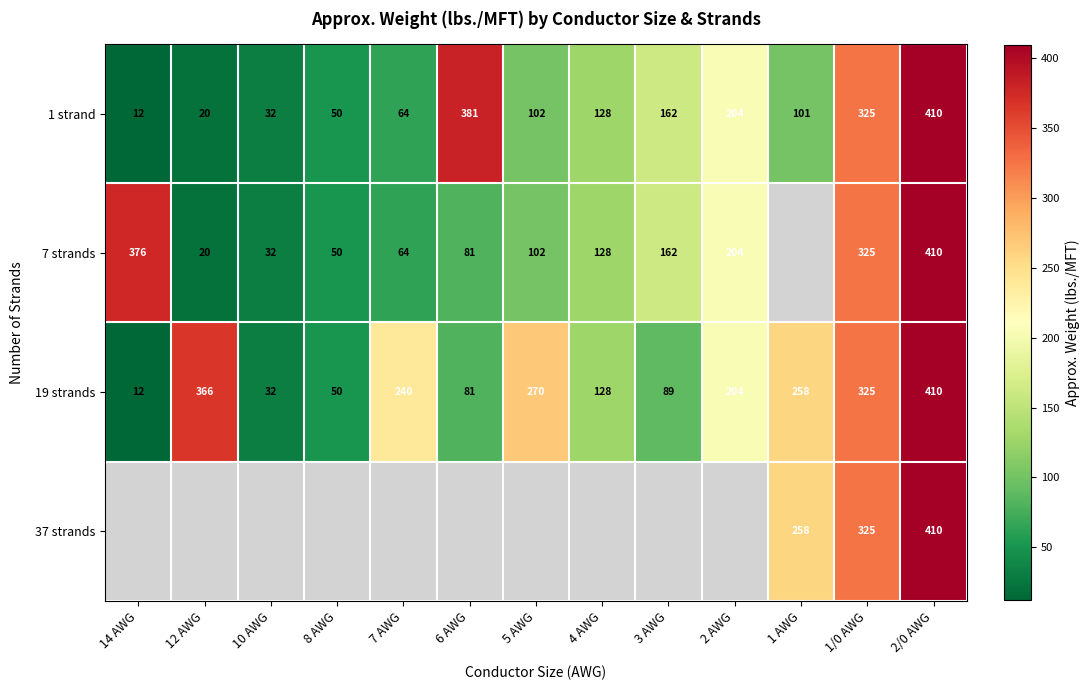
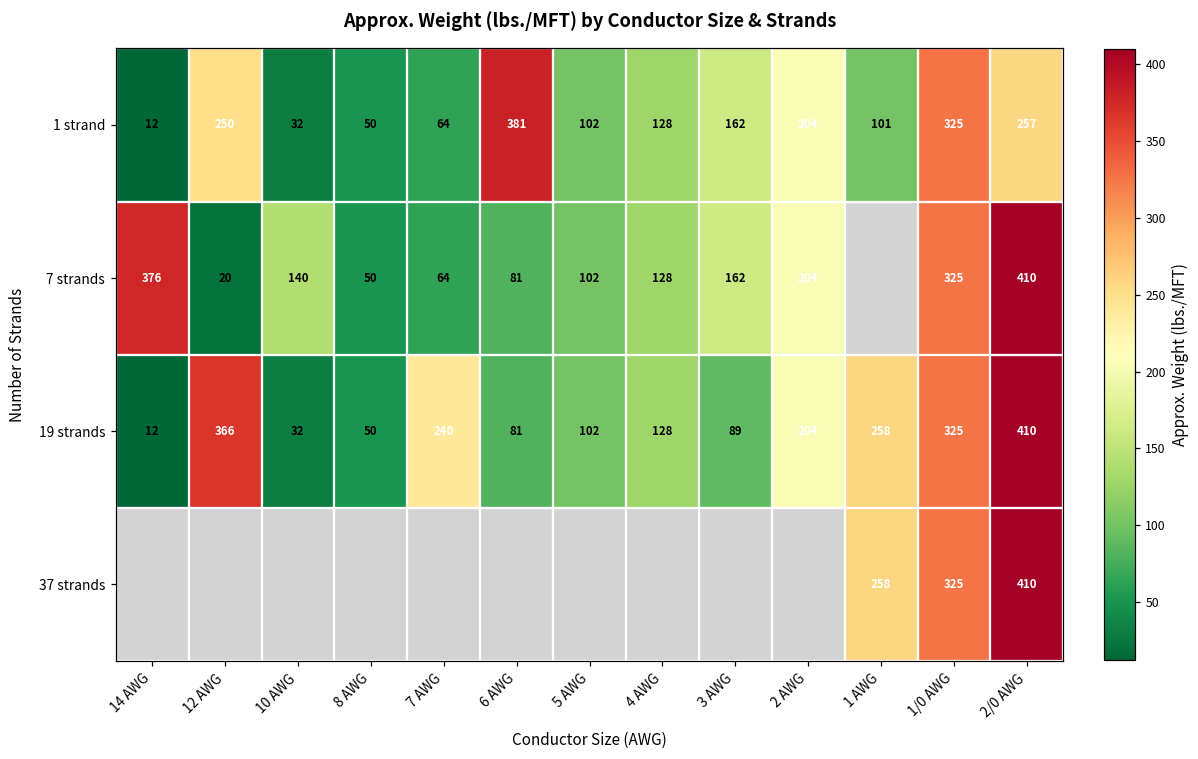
1 strand, 12 AWG: 20 -> 250
1 strand, 2/0 AWG: 410 -> 257
7 strands, 10 AWG: 32 -> 140
19 strands, 5 AWG: 270 -> 102
